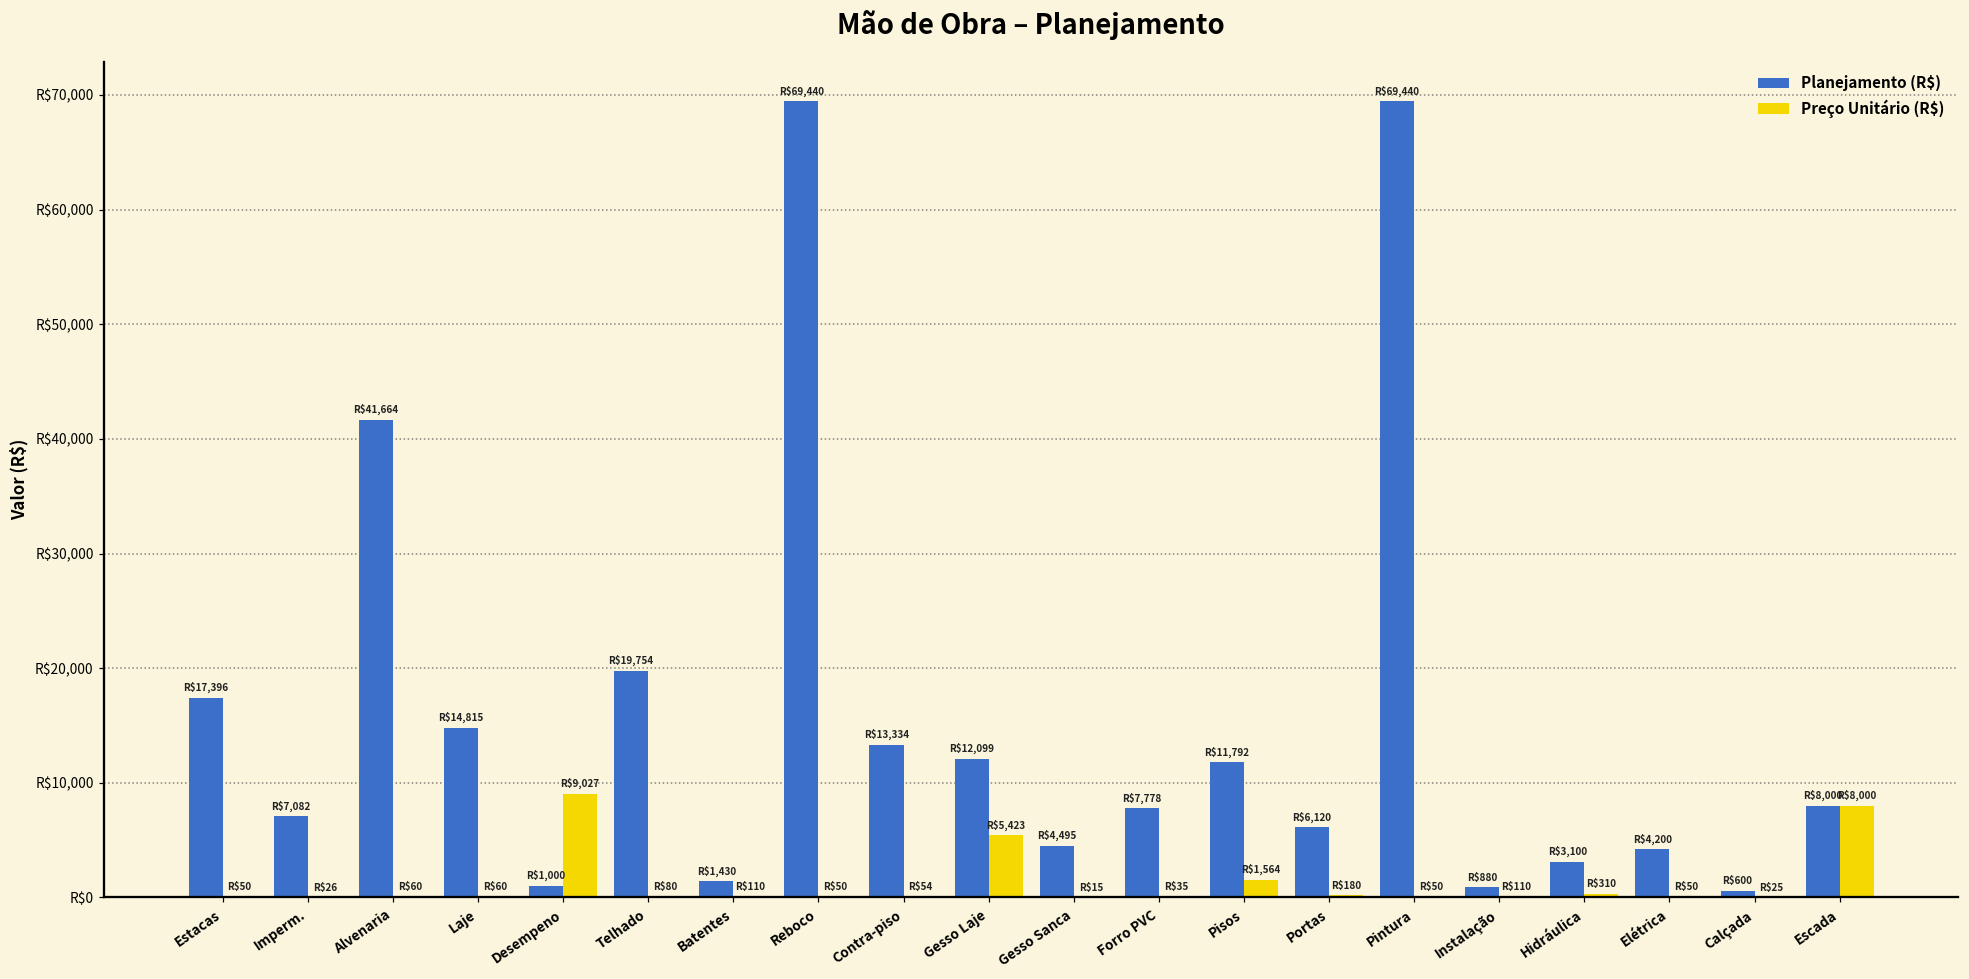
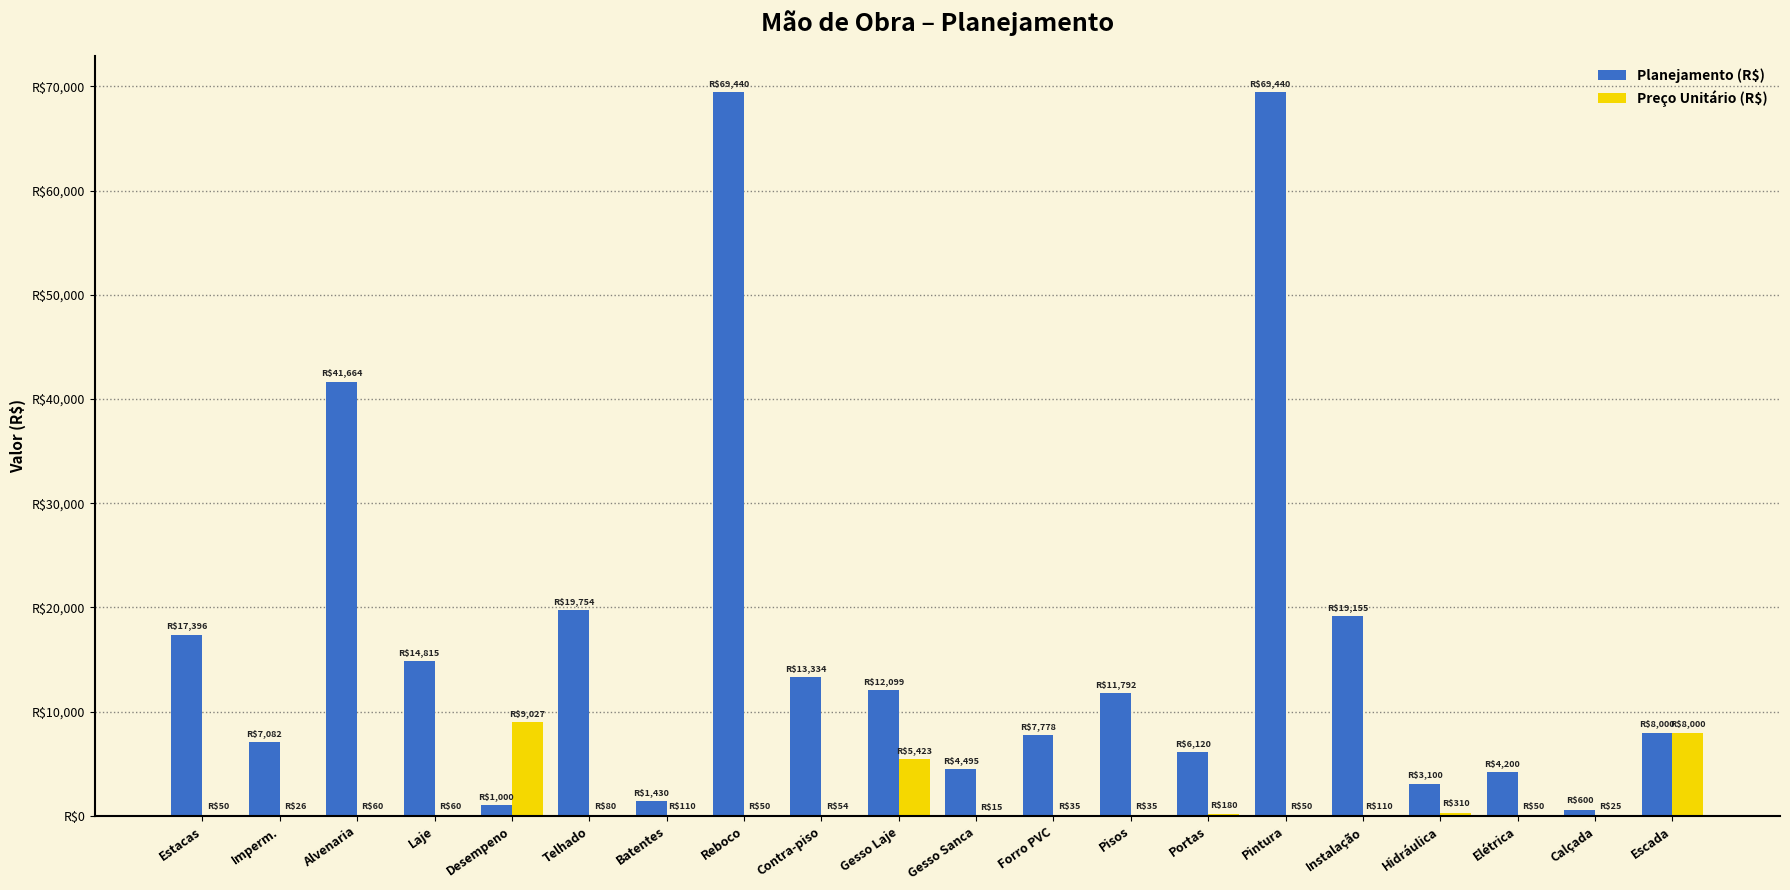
Preço Unitário (R$), Pisos: $1,564 -> $35
Planejamento (R$), Instalação: $880 -> $19,155
